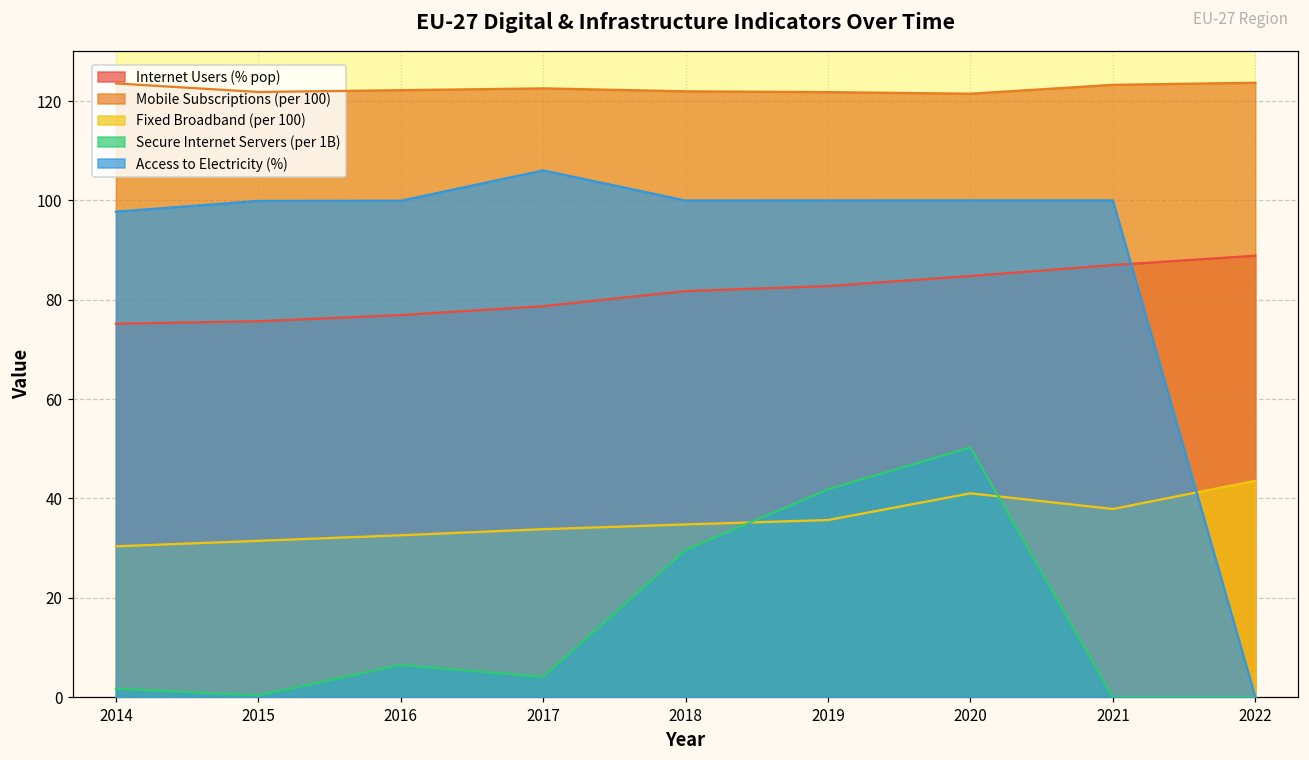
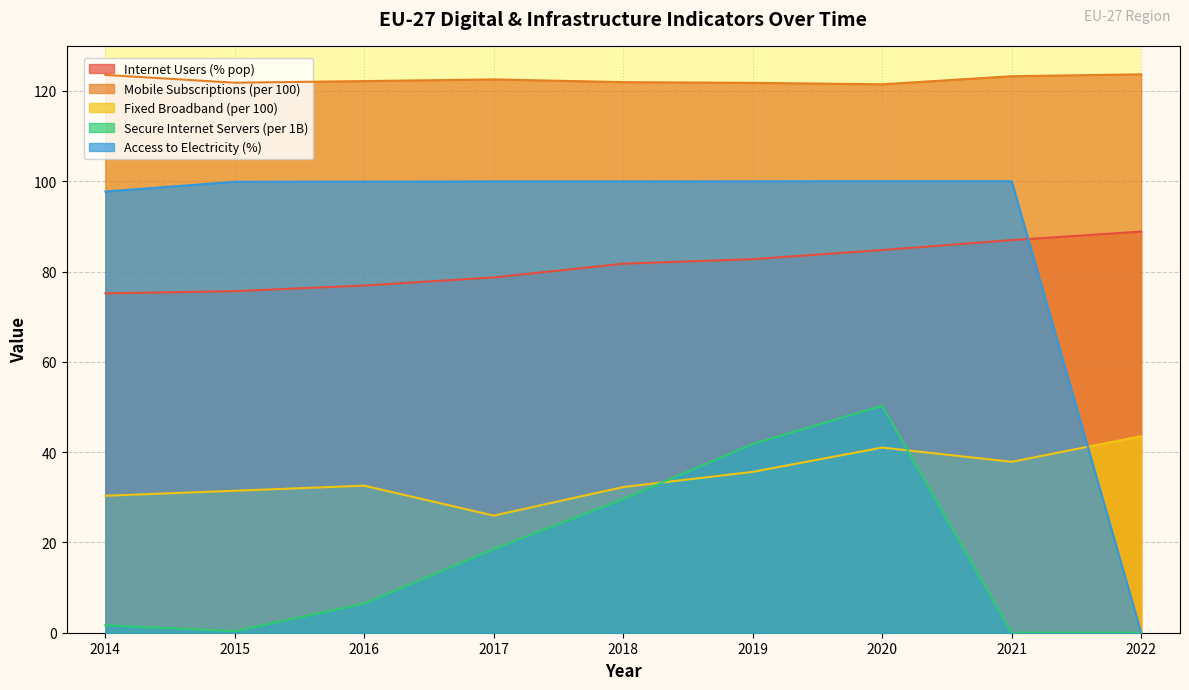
Fixed Broadband (per 100), 2017: 34 -> 26
Secure Internet Servers (per 1B), 2017: 4 -> 19
Access to Electricity (%), 2017: 106 -> 100
Fixed Broadband (per 100), 2018: 35 -> 32
